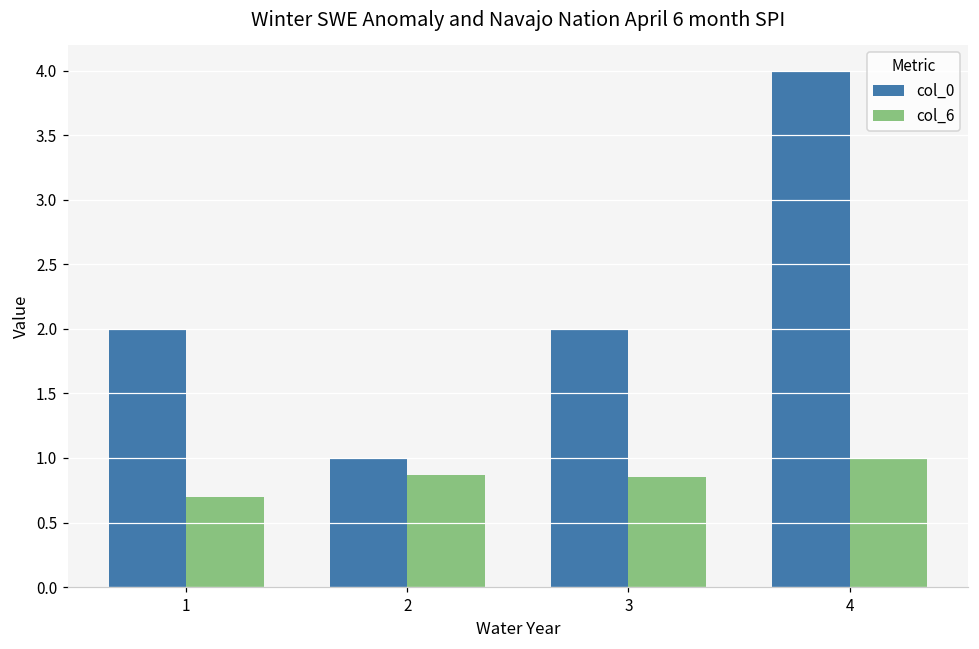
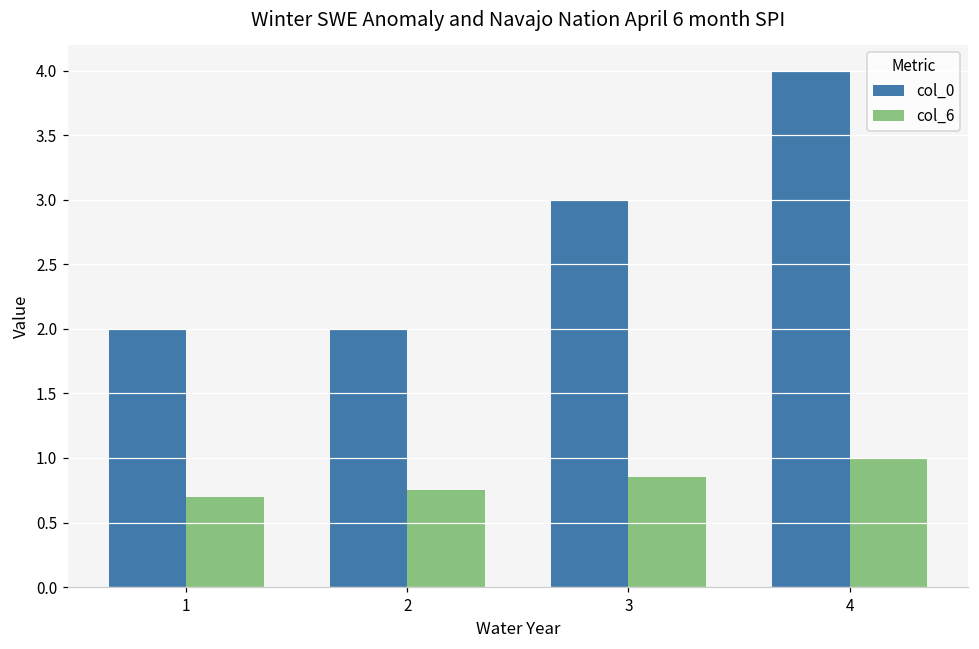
col_0, 2: 1 -> 2
col_6, 2: 0.87 -> 0.75
col_0, 3: 2 -> 3
